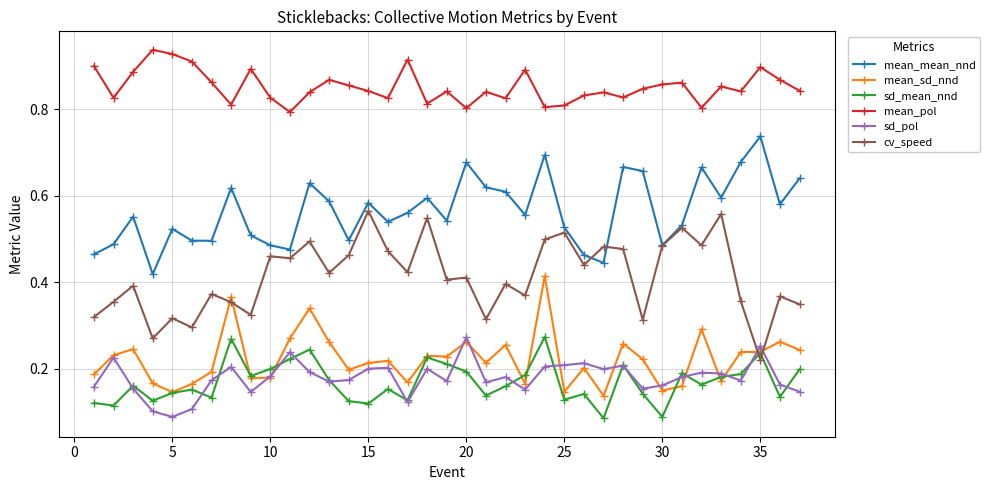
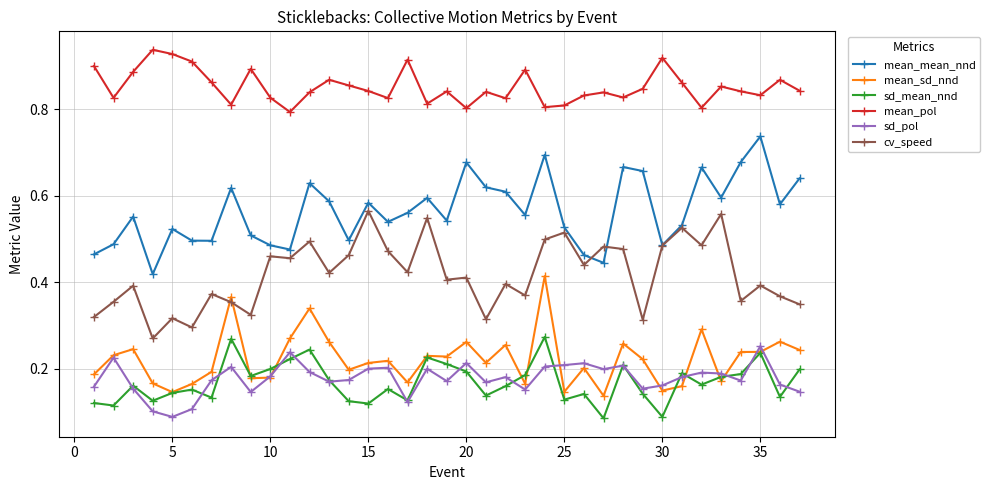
sd_pol, 20: 0.27 -> 0.21
mean_pol, 30: 0.86 -> 0.92
mean_pol, 35: 0.90 -> 0.83
cv_speed, 35: 0.22 -> 0.39
